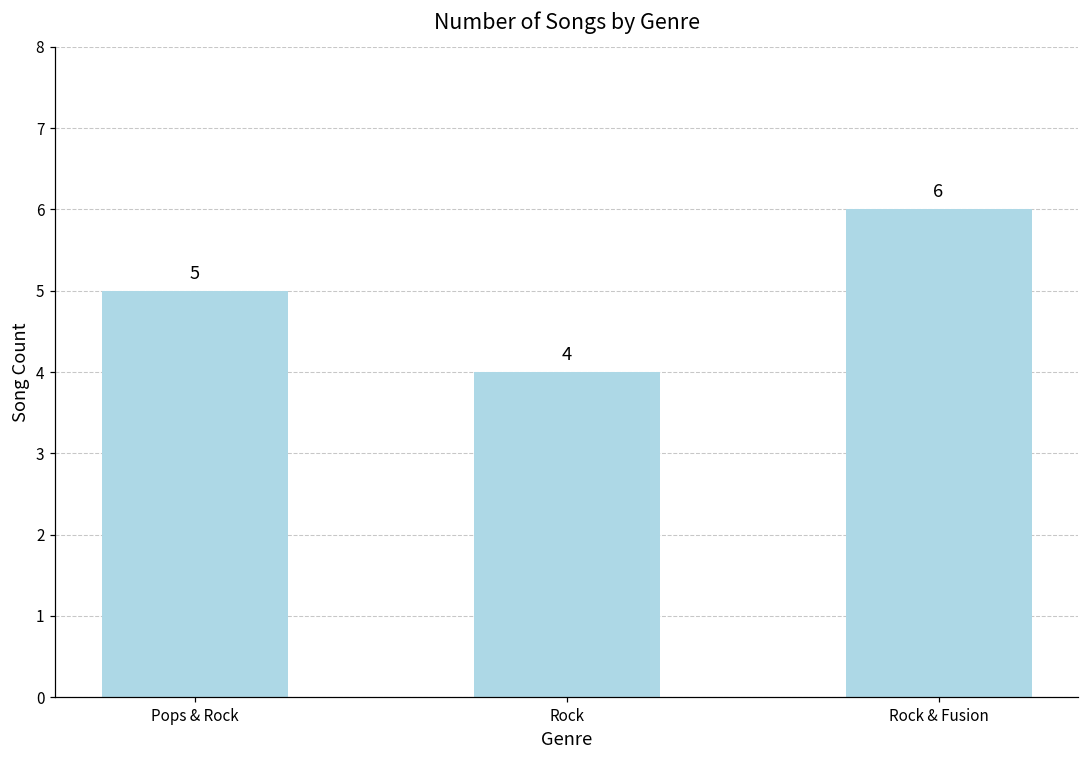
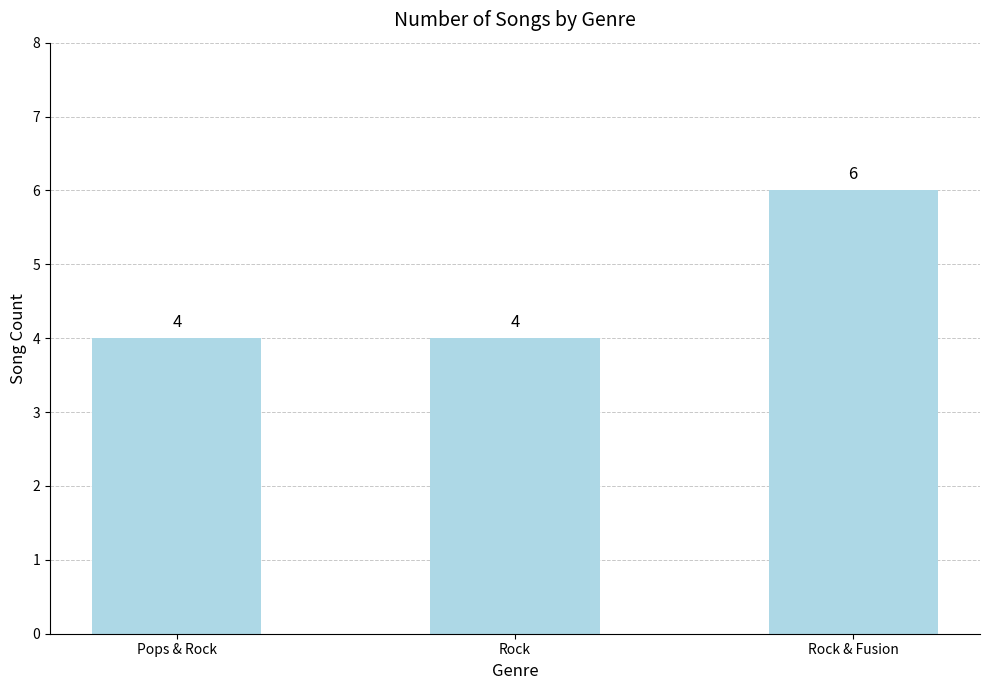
Pops & Rock: 5 -> 4
